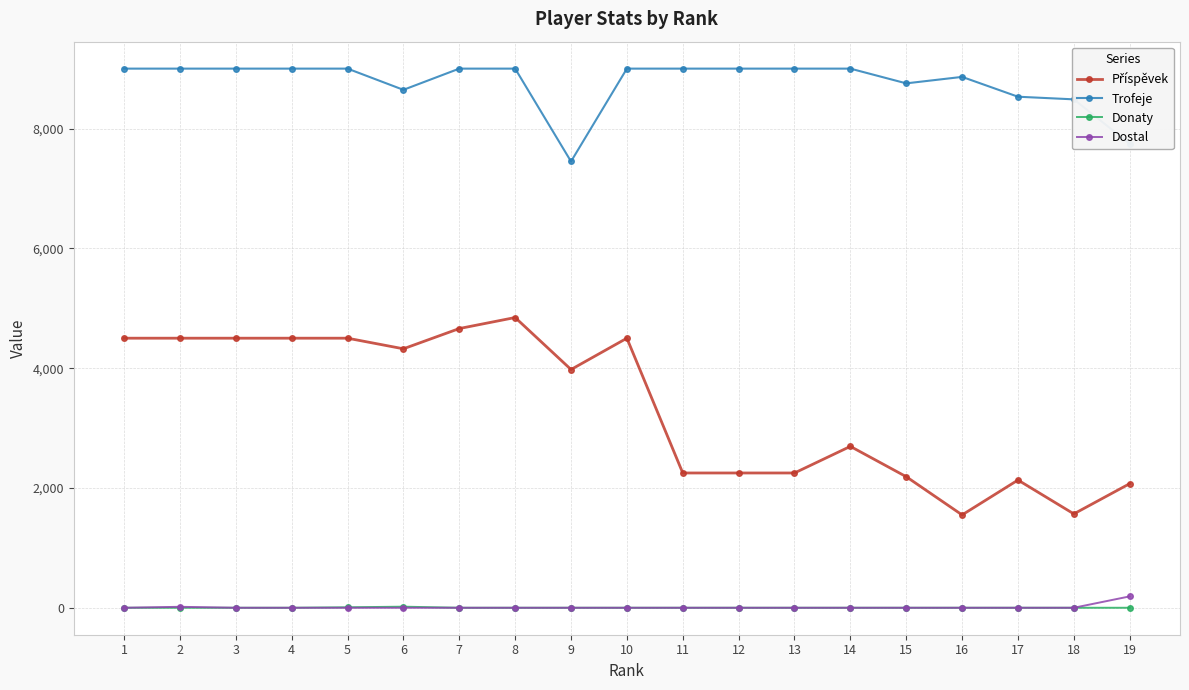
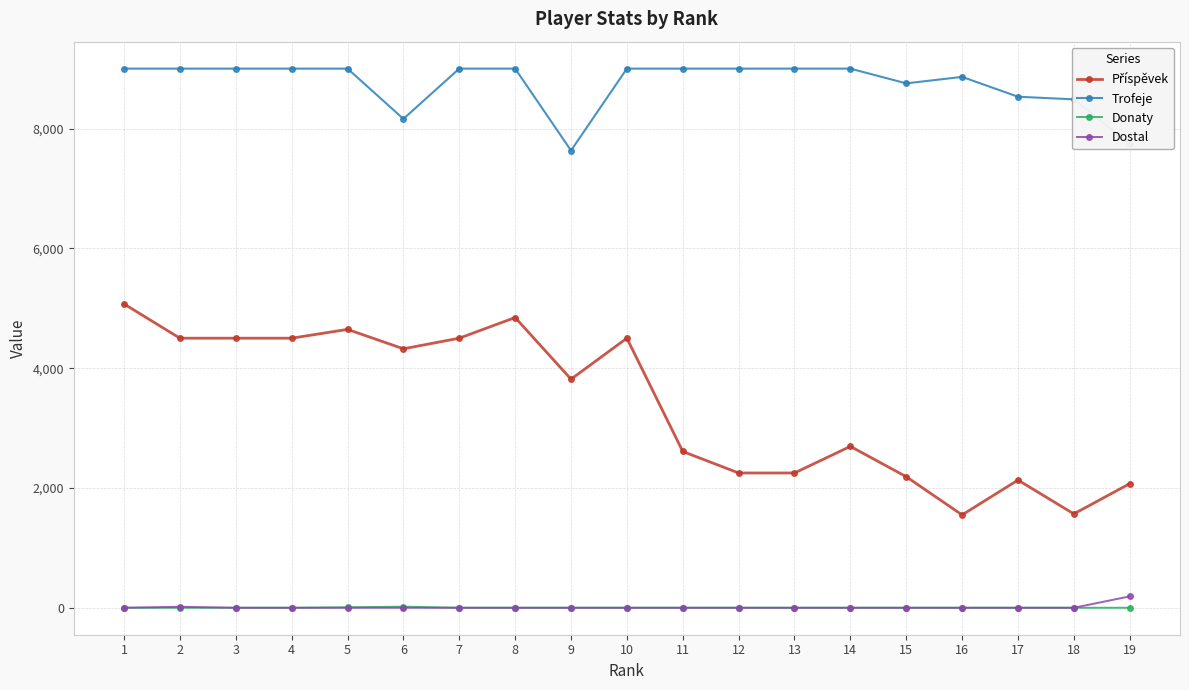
Příspěvek, 1: 4,500 -> 5,100
Příspěvek, 5: 4,500 -> 4,600
Trofeje, 6: 8,600 -> 8,200
Příspěvek, 7: 4,700 -> 4,500
Příspěvek, 9: 4,000 -> 3,800
Trofeje, 9: 7,500 -> 7,600
Příspěvek, 11: 2,300 -> 2,600
